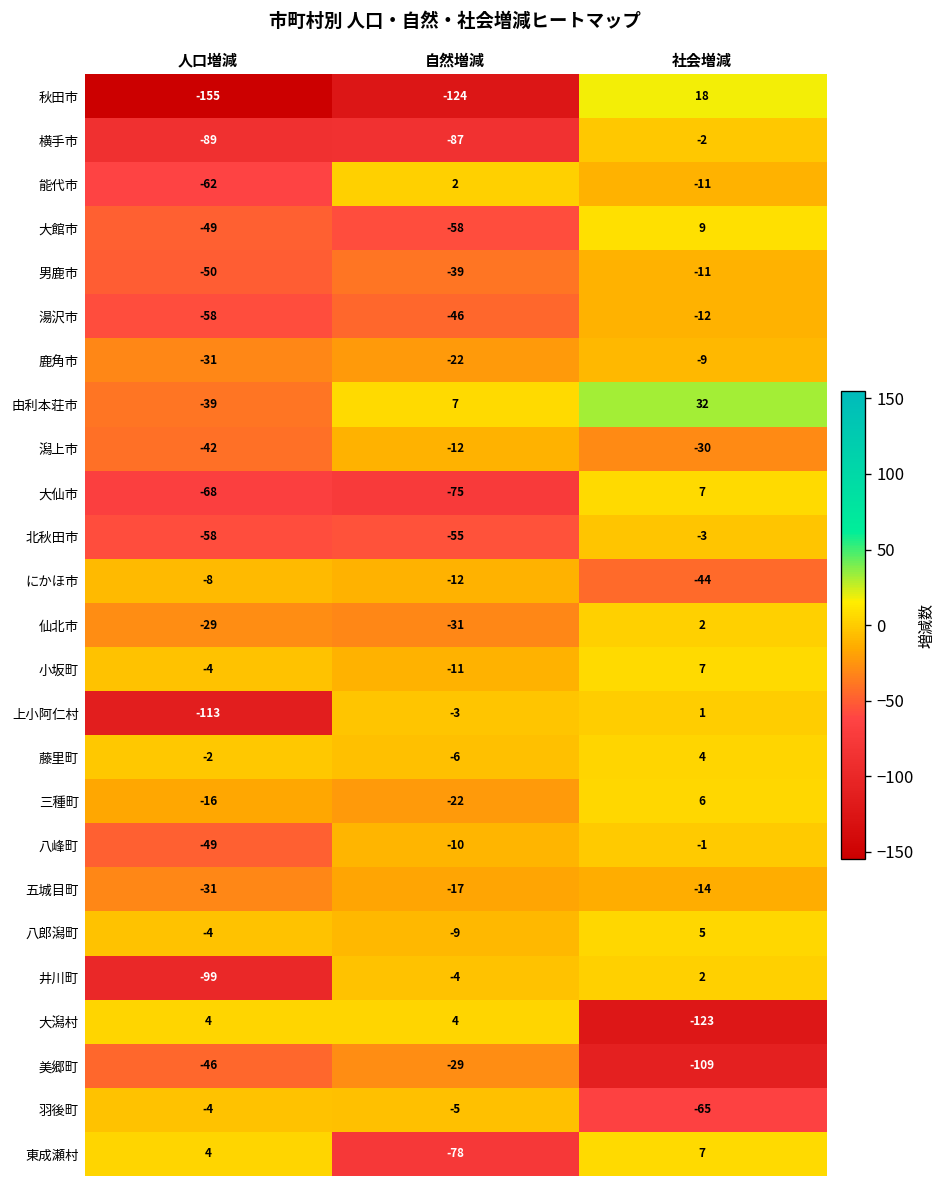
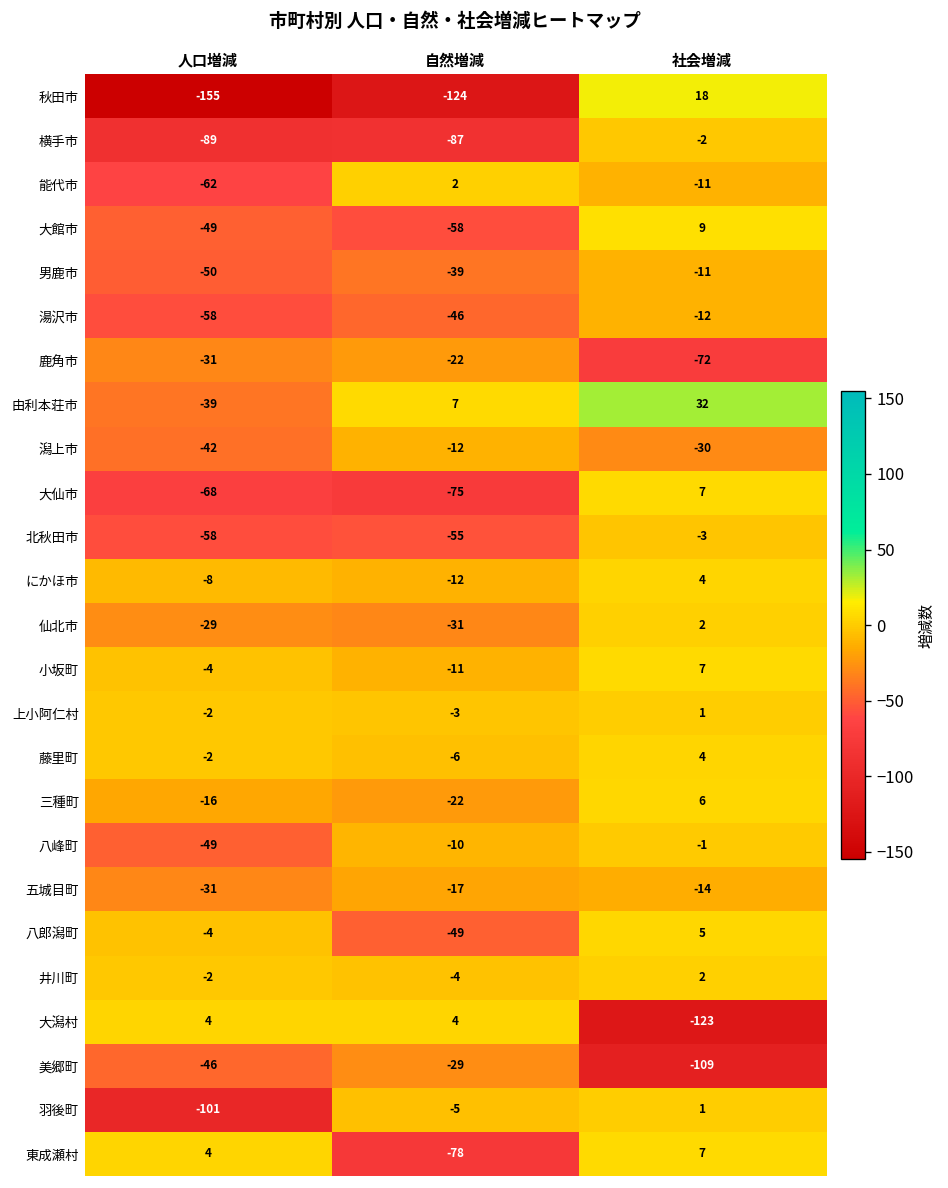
鹿角市, 社会増減: -9 -> -72
にかほ市, 社会増減: -44 -> 4
上小阿仁村, 人口増減: -113 -> -2
八郎潟町, 自然増減: -9 -> -49
井川町, 人口増減: -99 -> -2
羽後町, 人口増減: -4 -> -101
羽後町, 社会増減: -65 -> 1
